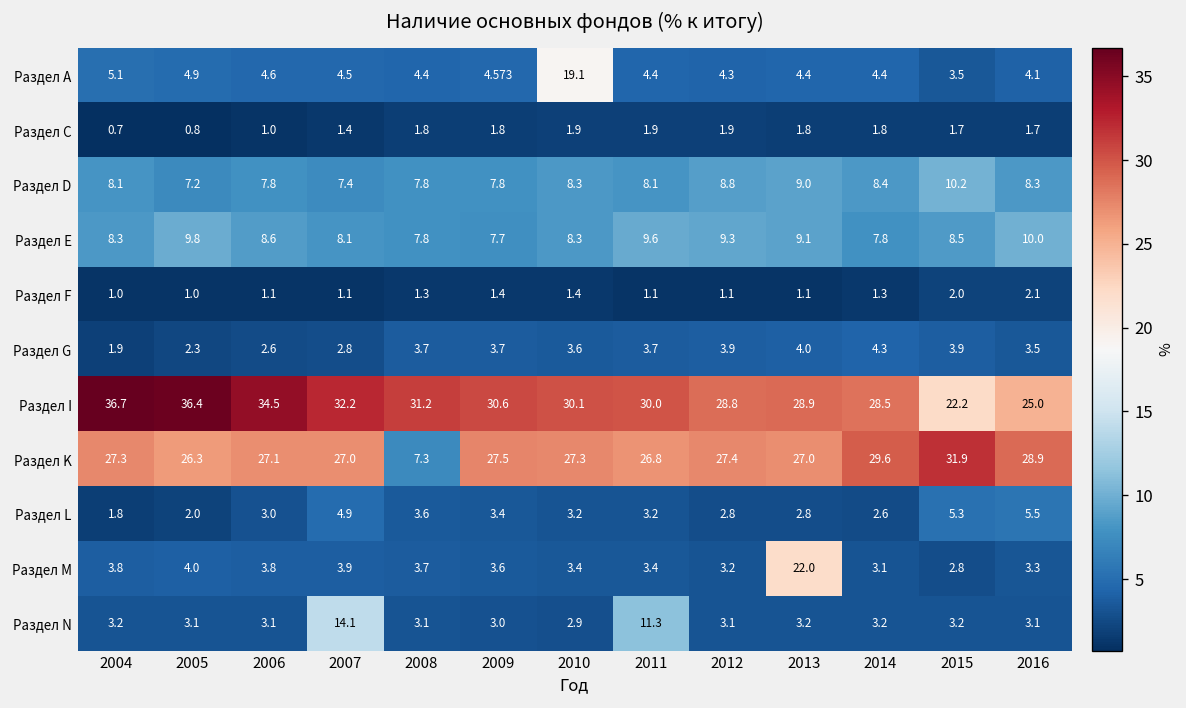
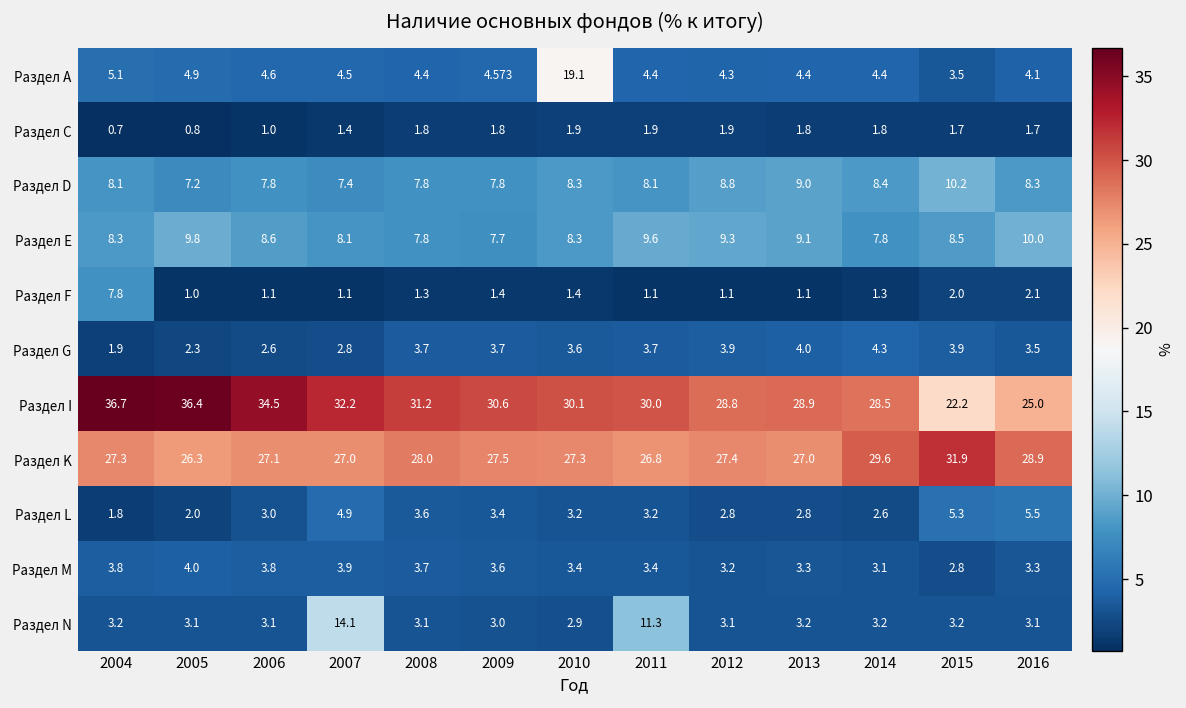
Раздел F, 2004: 1.0 -> 7.8
Раздел K, 2008: 7.3 -> 28.0
Раздел M, 2013: 22.0 -> 3.3
